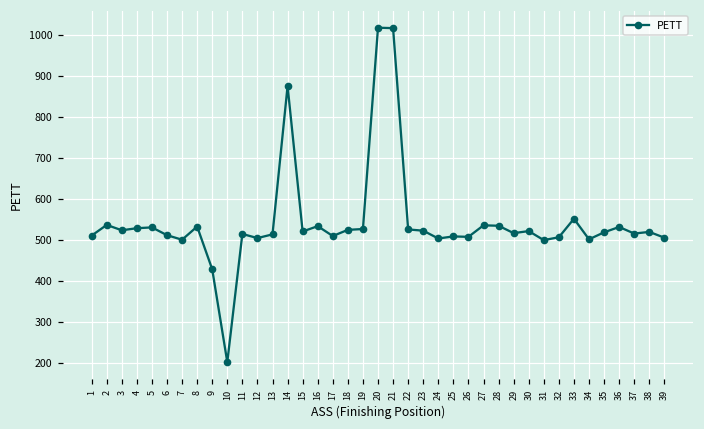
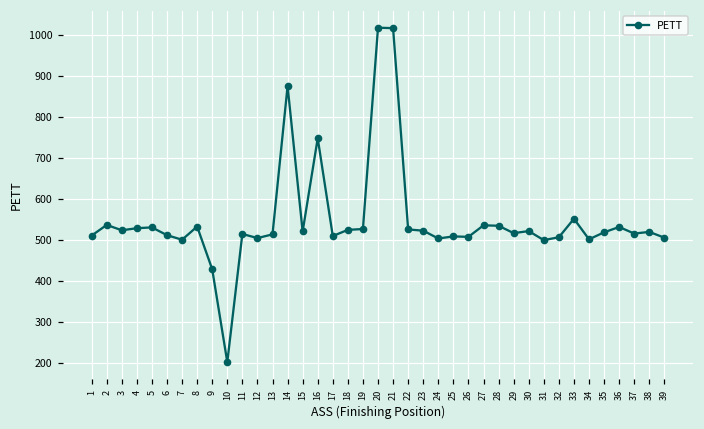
16: 530 -> 750
